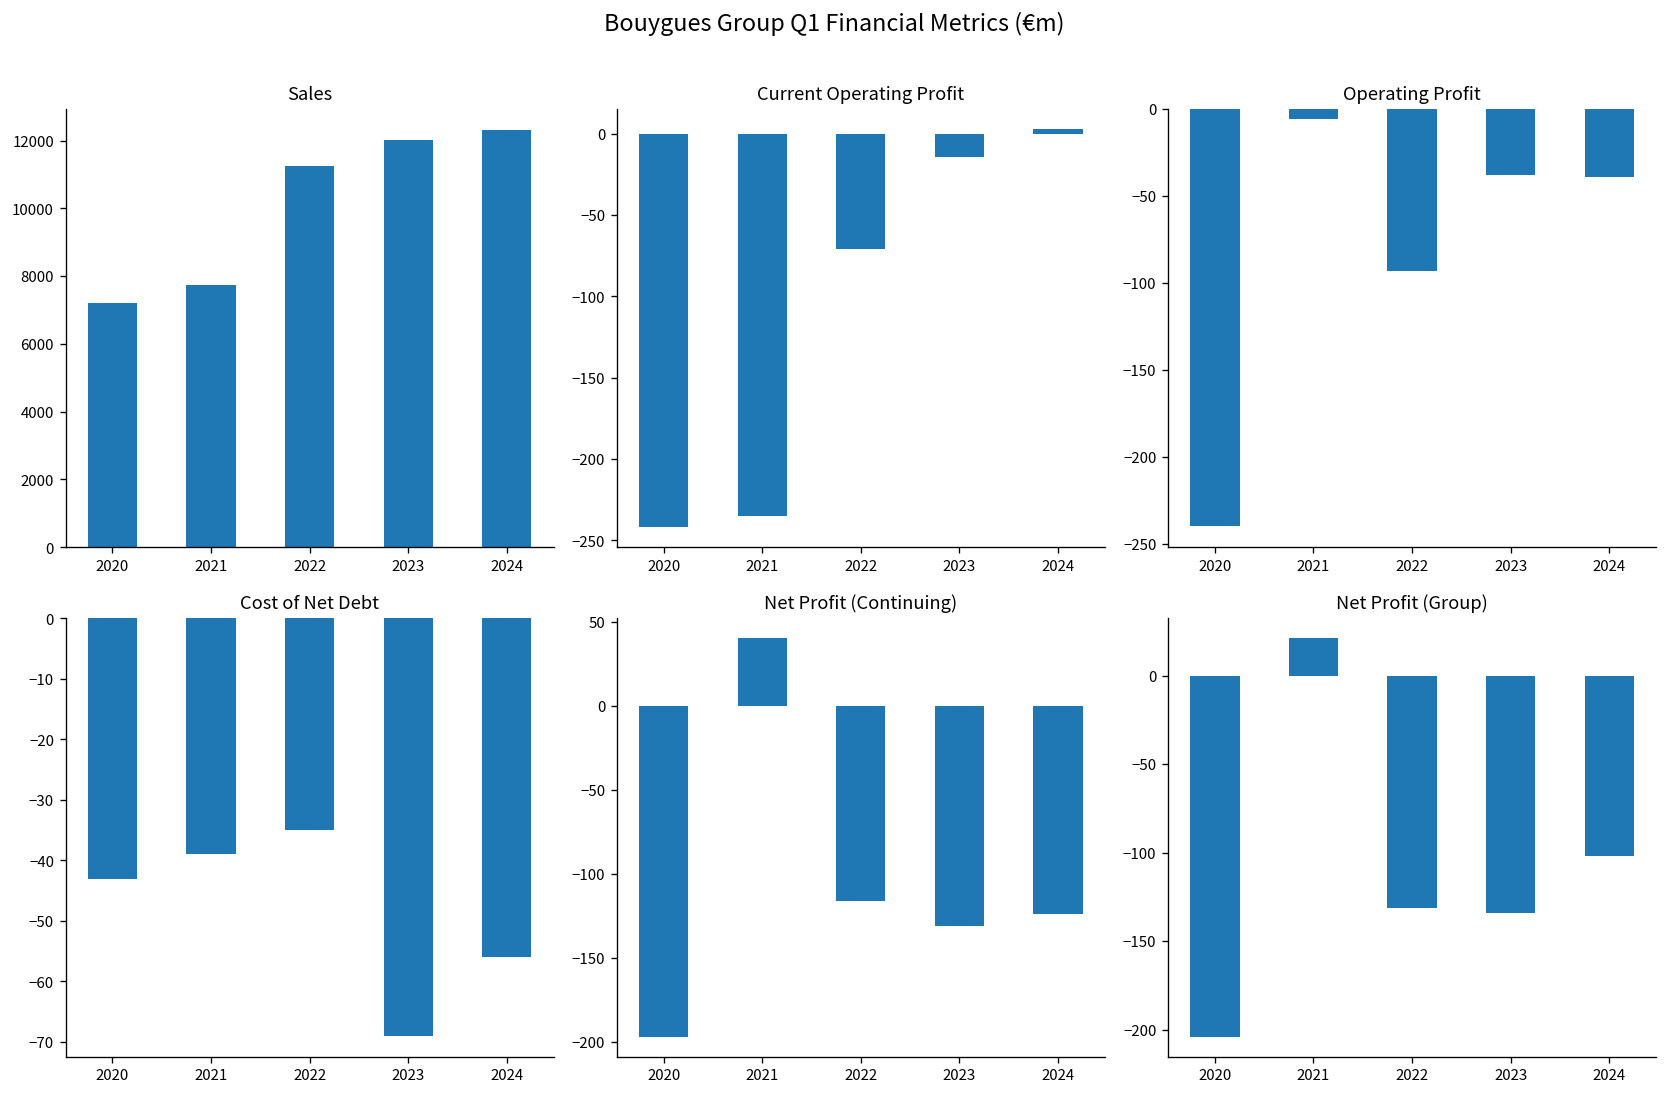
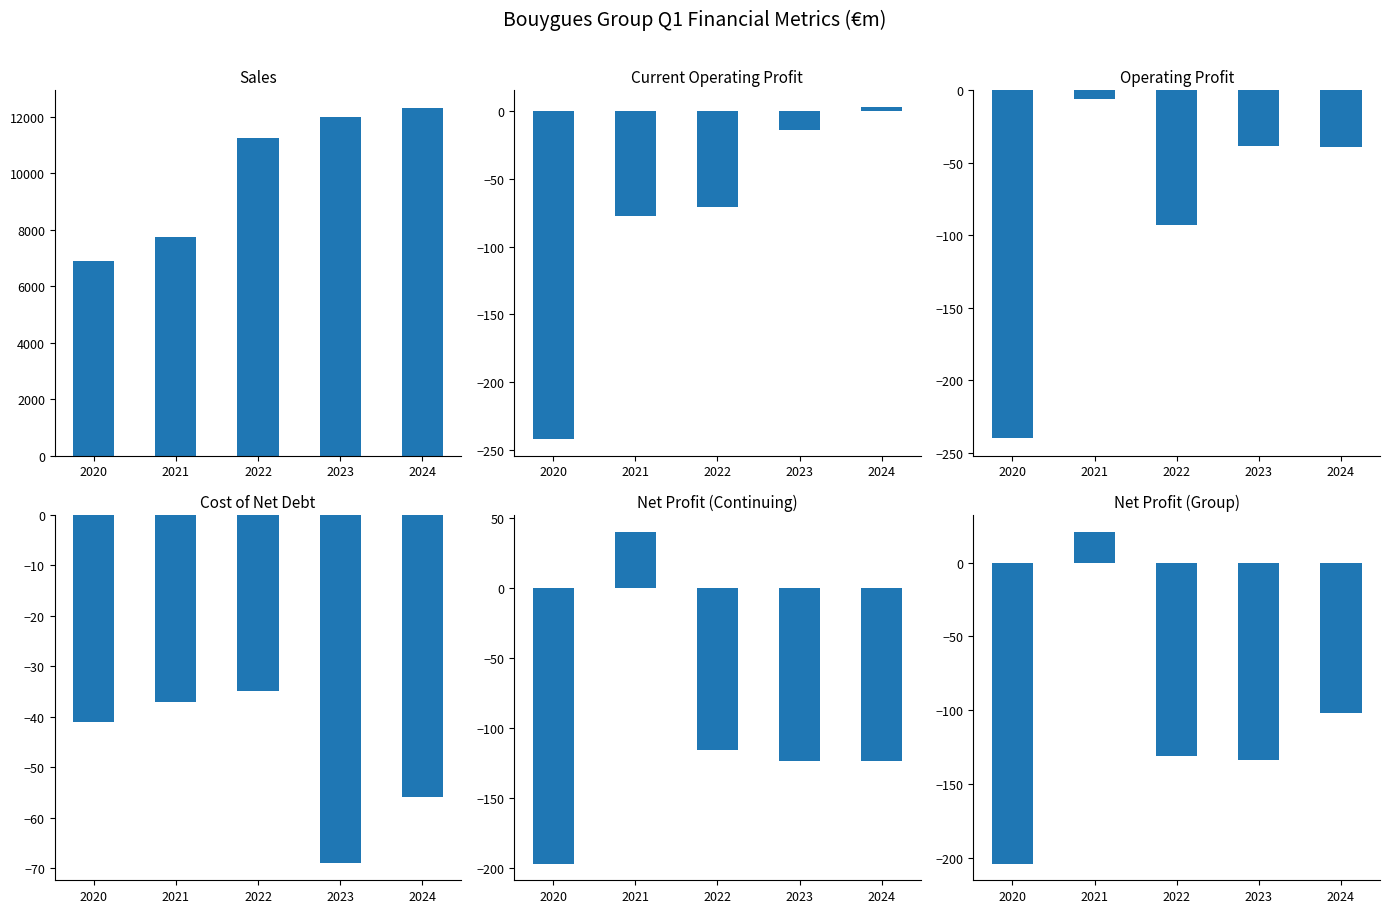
Sales, 2020: 7200 -> 6900
Current Operating Profit, 2021: -235 -> -77
Cost of Net Debt, 2020: -43 -> -41
Cost of Net Debt, 2021: -39 -> -37
Net Profit (Continuing), 2023: -131 -> -124
